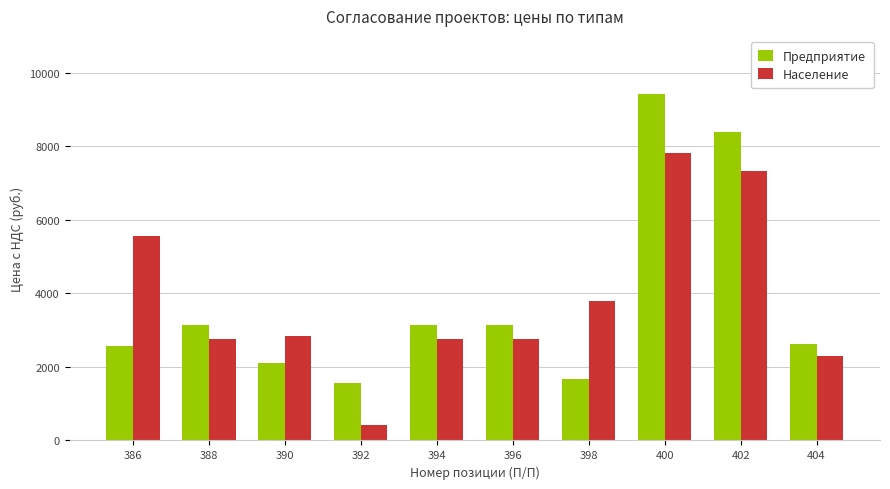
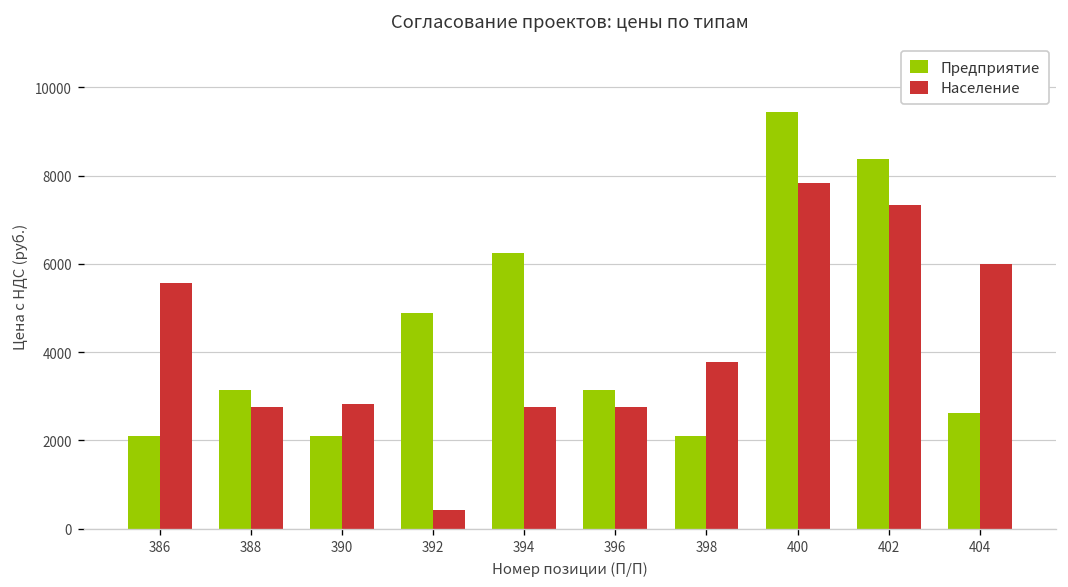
Предприятие, 386: 2600 -> 2100
Предприятие, 392: 1600 -> 4900
Предприятие, 394: 3100 -> 6200
Предприятие, 398: 1700 -> 2100
Население, 404: 2300 -> 6000
